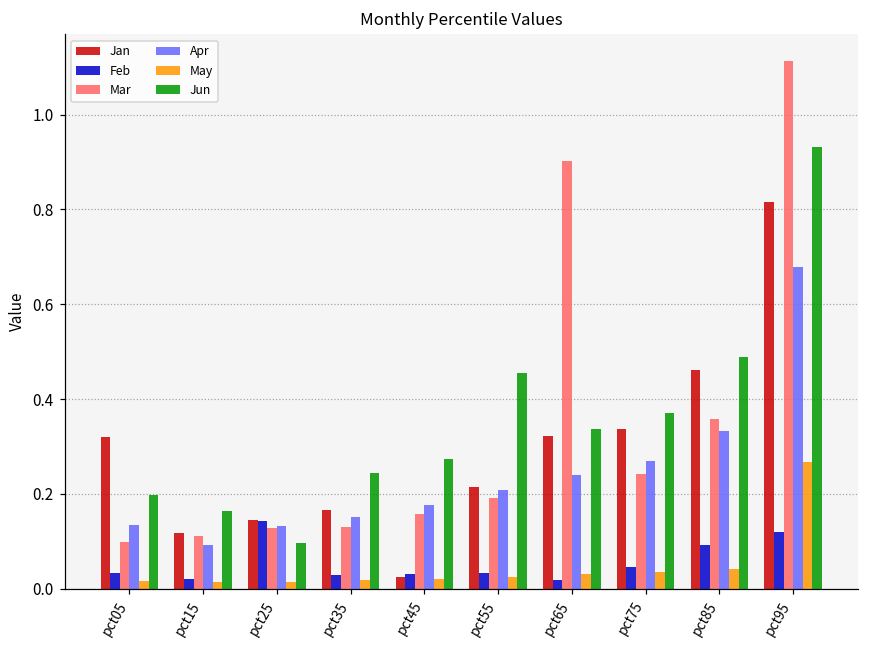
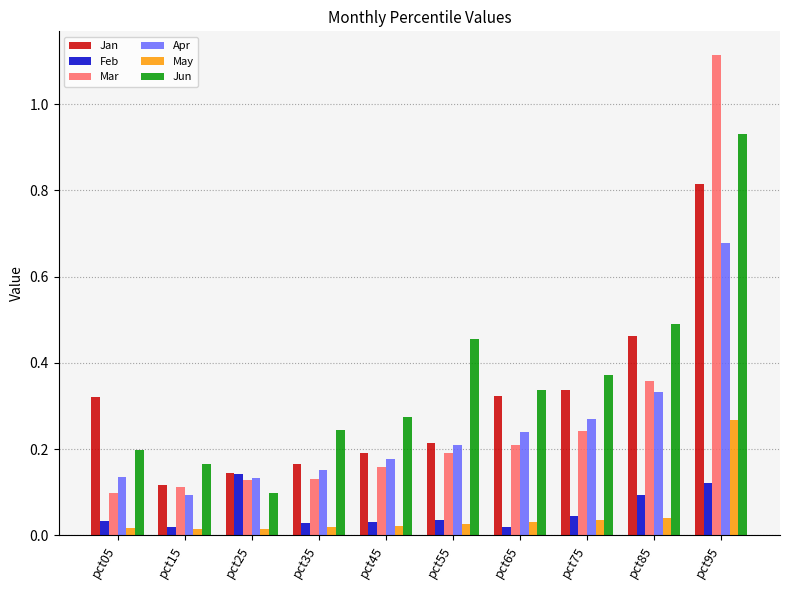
Jan, pct45: 0.02 -> 0.19
Mar, pct65: 0.90 -> 0.21
